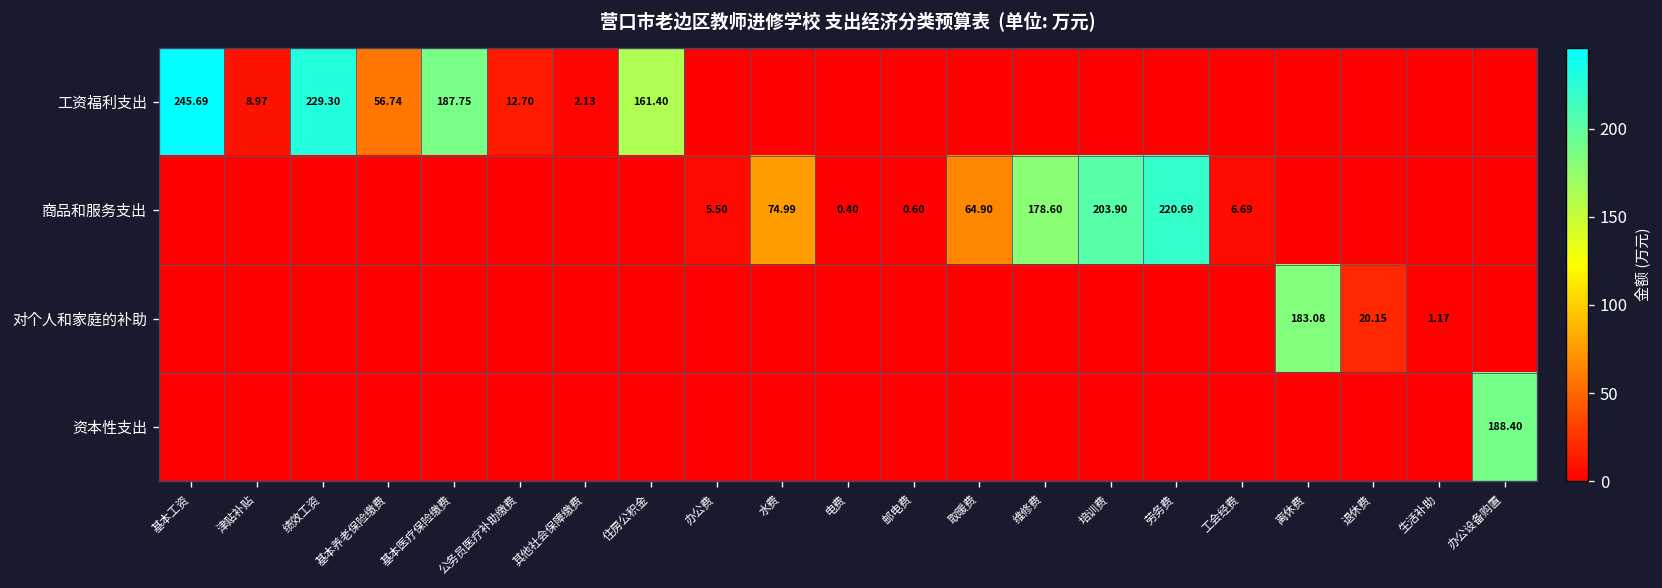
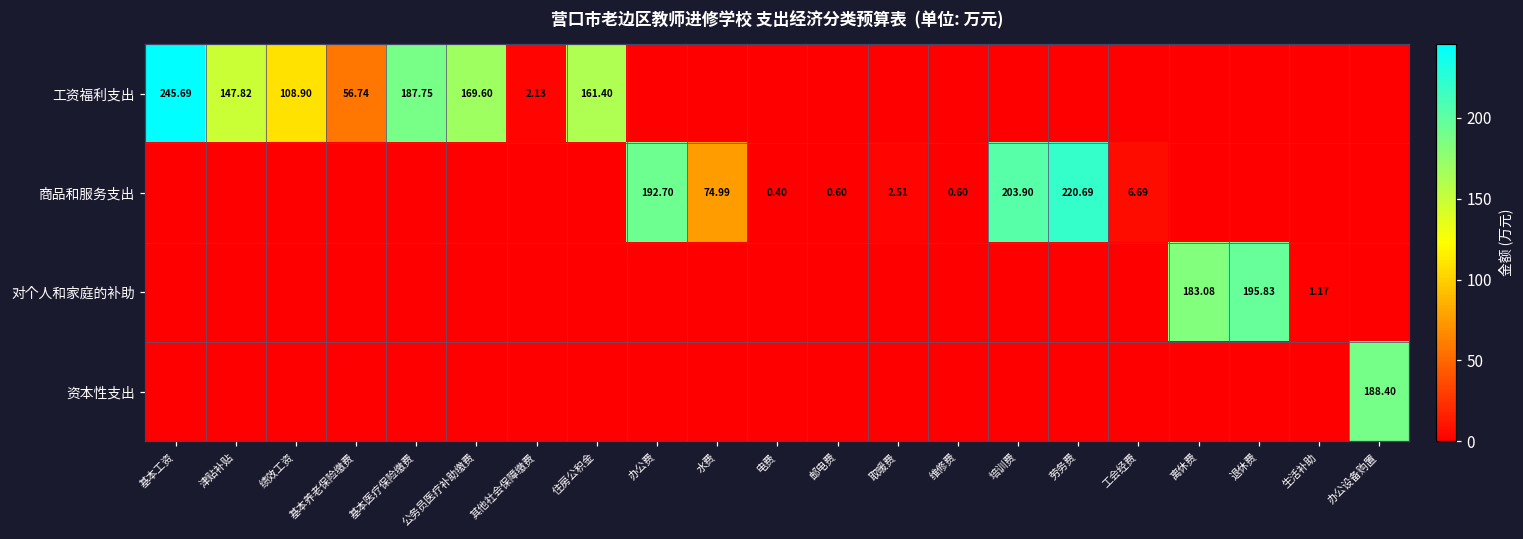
工资福利支出, 津贴补贴: 8.97 -> 147.82
工资福利支出, 绩效工资: 229.30 -> 108.90
工资福利支出, 公务员医疗补助缴费: 12.70 -> 169.60
商品和服务支出, 办公费: 5.50 -> 192.70
商品和服务支出, 取暖费: 64.90 -> 2.51
商品和服务支出, 维修费: 178.60 -> 0.60
对个人和家庭的补助, 退休费: 20.15 -> 195.83
